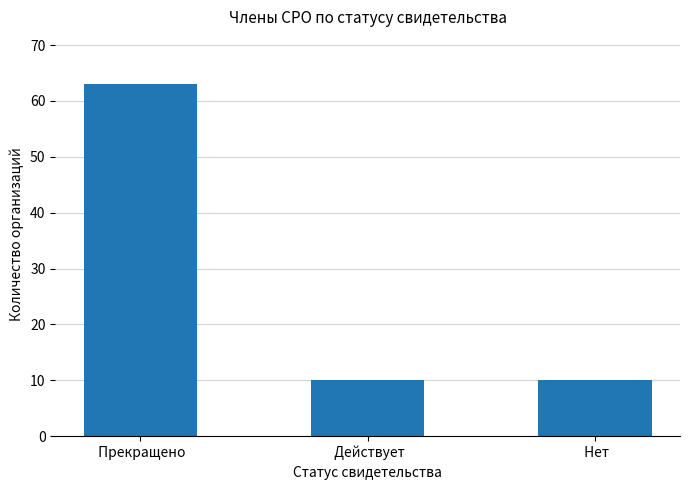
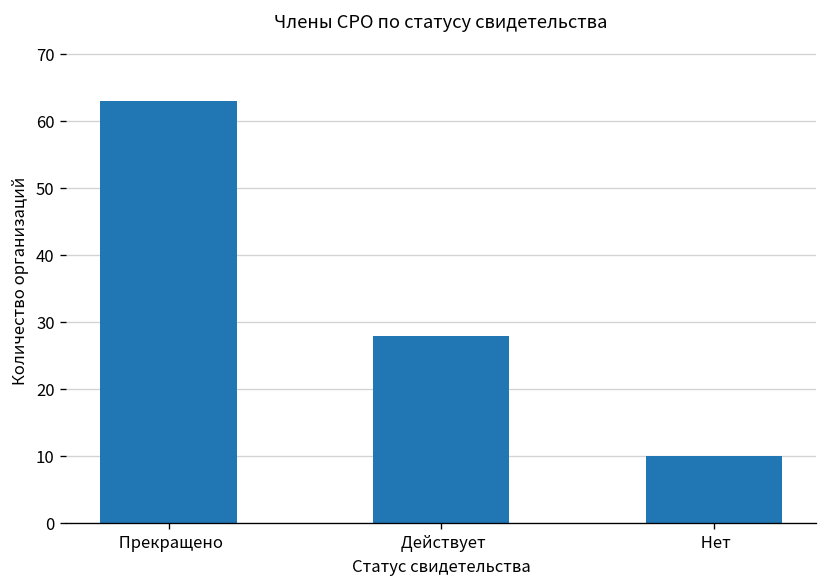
Действует: 10 -> 28
